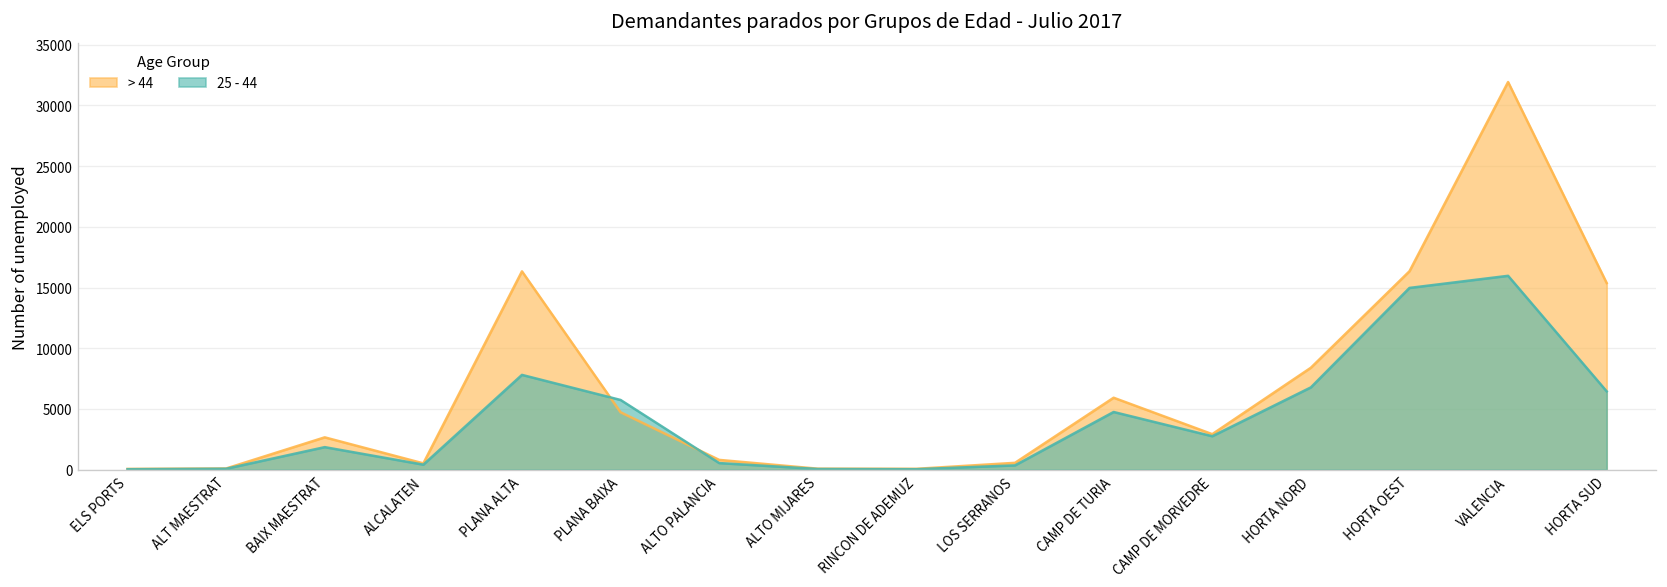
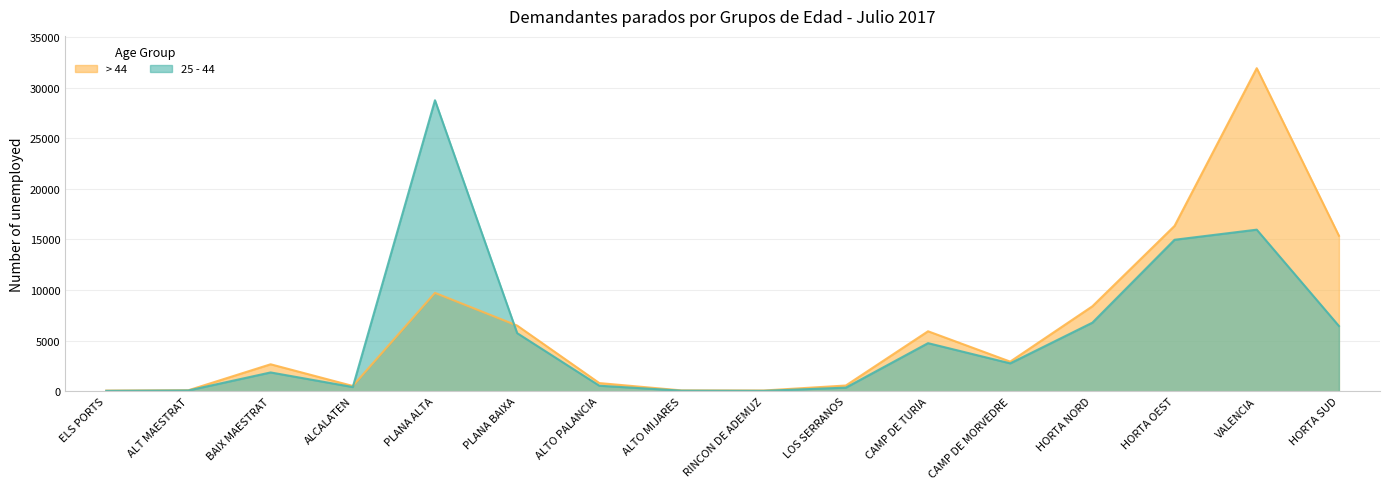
> 44, PLANA ALTA: 16300 -> 9700
25 - 44, PLANA ALTA: 7800 -> 28800
> 44, PLANA BAIXA: 4700 -> 6500
